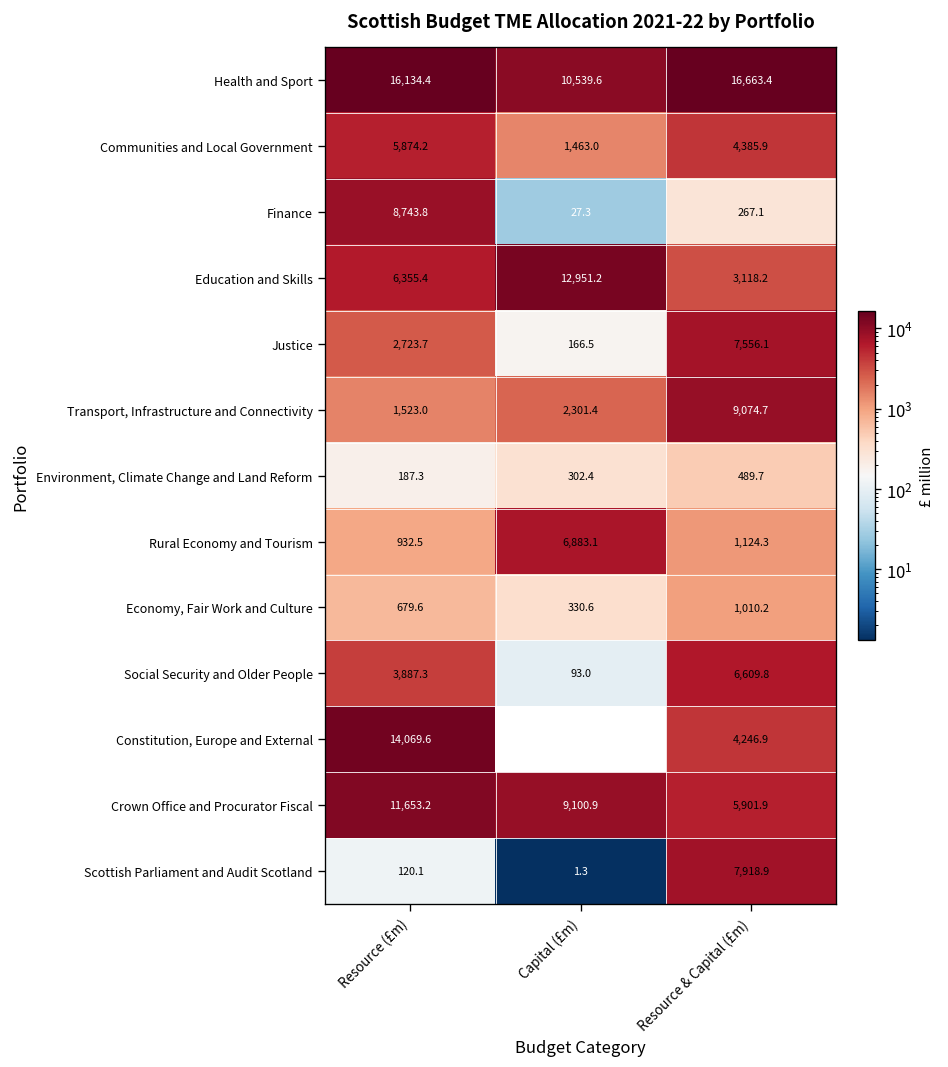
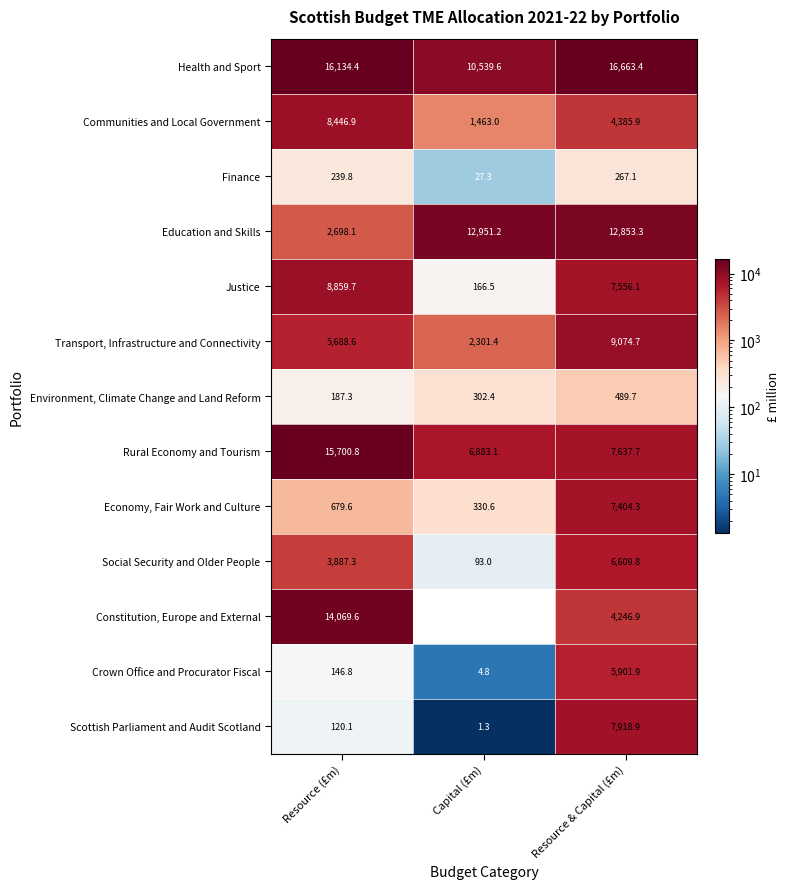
Communities and Local Government, Resource (£m): 5,874.2 -> 8,446.9
Finance, Resource (£m): 8,743.8 -> 239.8
Education and Skills, Resource (£m): 6,355.4 -> 2,698.1
Education and Skills, Resource & Capital (£m): 3,118.2 -> 12,853.3
Justice, Resource (£m): 2,723.7 -> 8,859.7
Transport, Infrastructure and Connectivity, Resource (£m): 1,523.0 -> 5,688.6
Rural Economy and Tourism, Resource (£m): 932.5 -> 15,700.8
Rural Economy and Tourism, Resource & Capital (£m): 1,124.3 -> 7,637.7
Economy, Fair Work and Culture, Resource & Capital (£m): 1,010.2 -> 7,404.3
Crown Office and Procurator Fiscal, Resource (£m): 11,653.2 -> 146.8
Crown Office and Procurator Fiscal, Capital (£m): 9,100.9 -> 4.8
